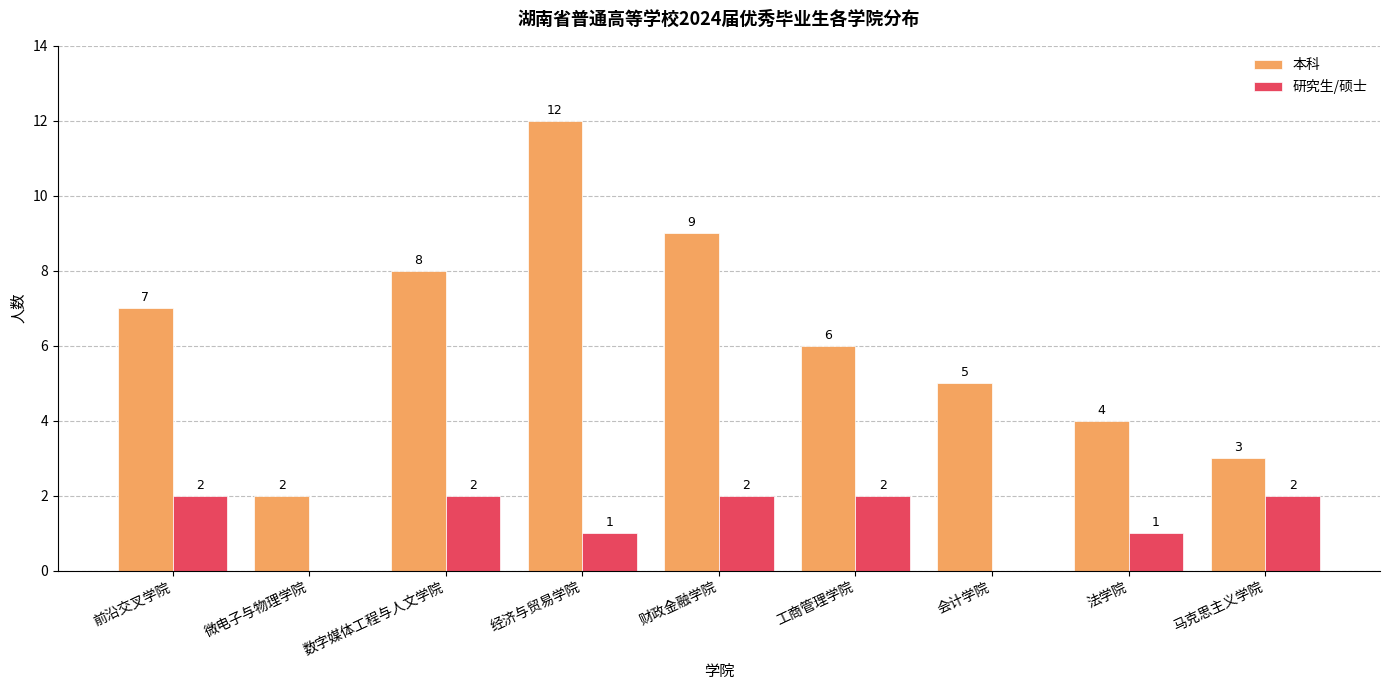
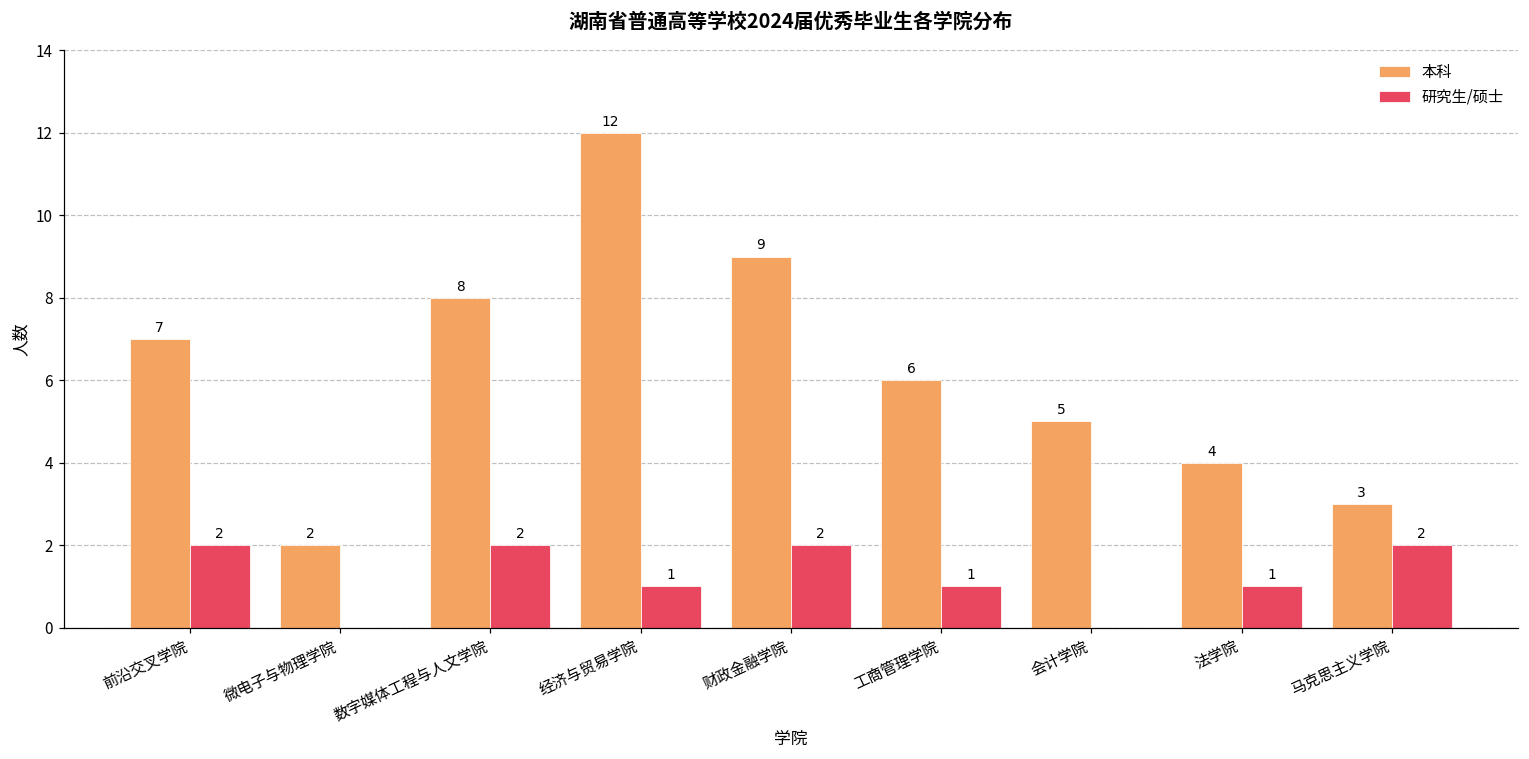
研究生/硕士, 工商管理学院: 2 -> 1
